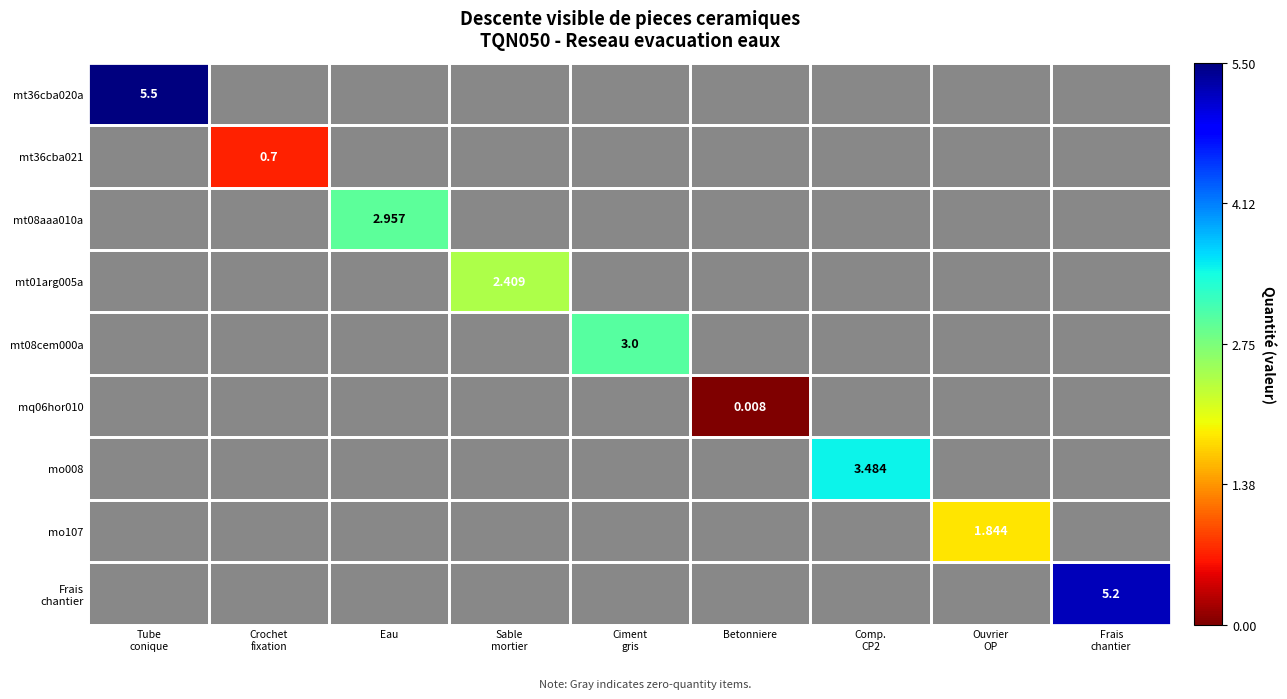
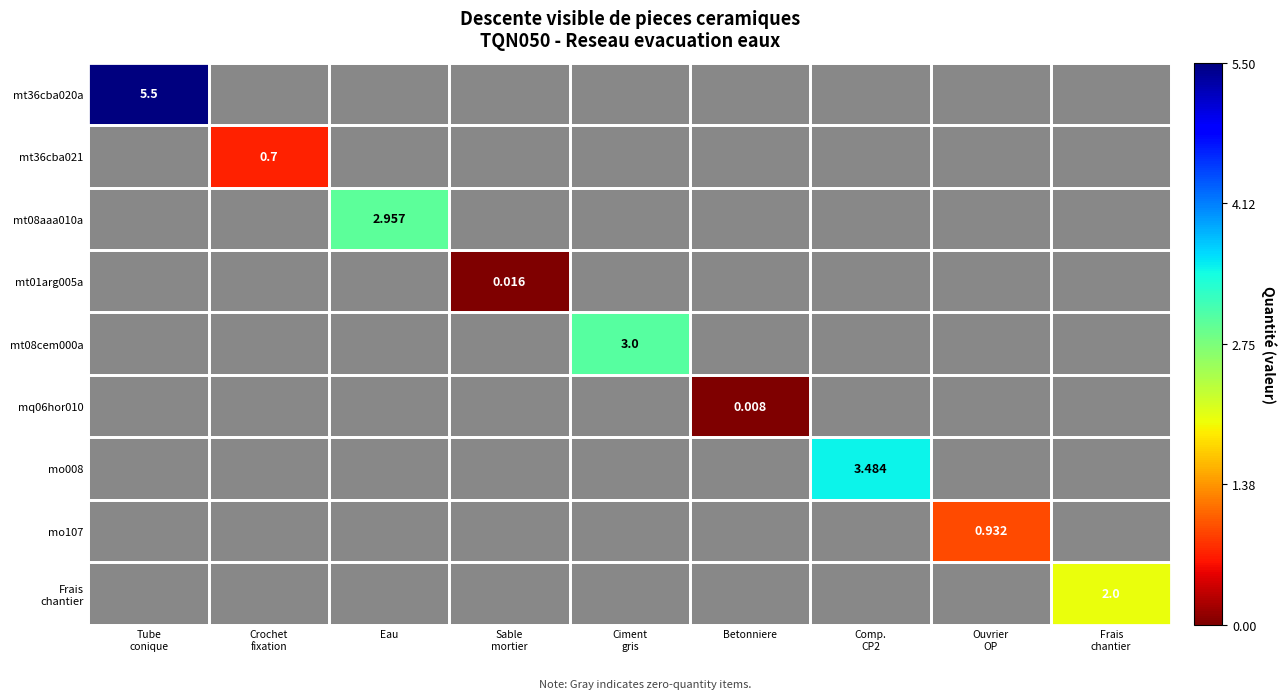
mt01arg005a, Sable mortier: 2.409 -> 0.016
mo107, Ouvrier OP: 1.844 -> 0.932
Frais chantier, Frais chantier: 5.2 -> 2.0
